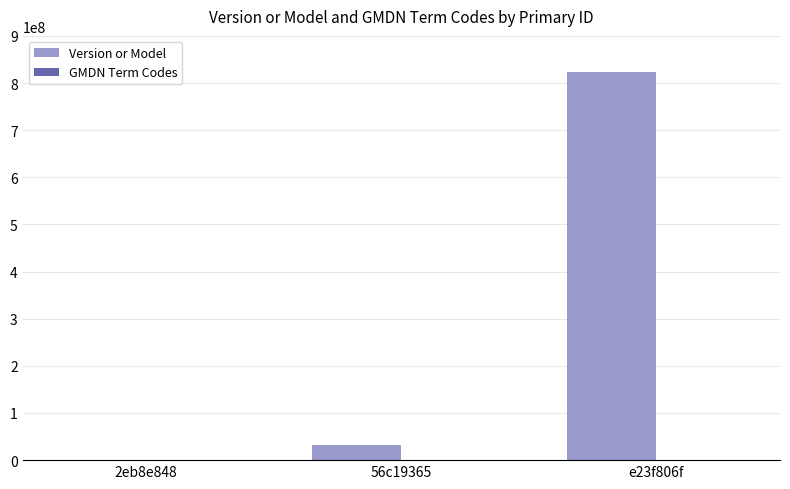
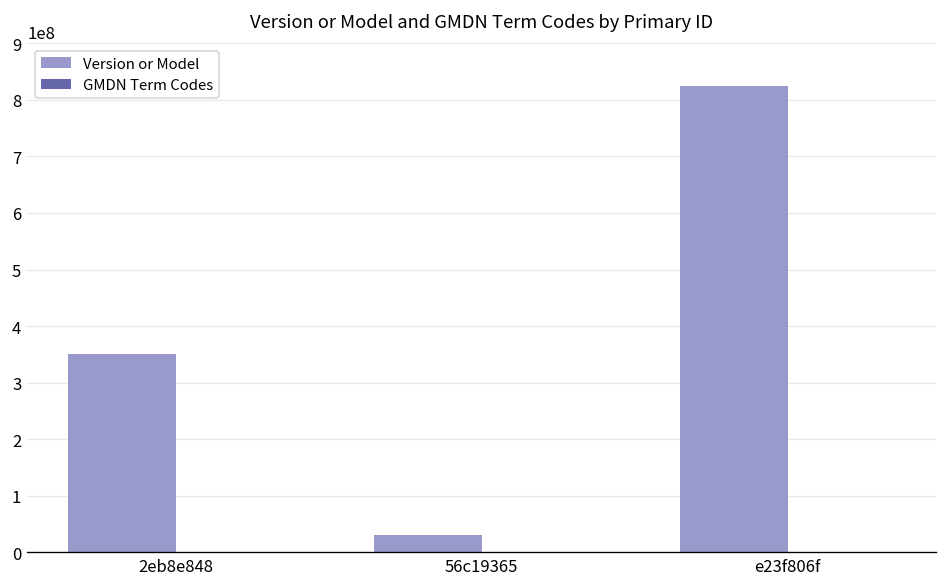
Version or Model, 2eb8e848: 0 -> 350000000
